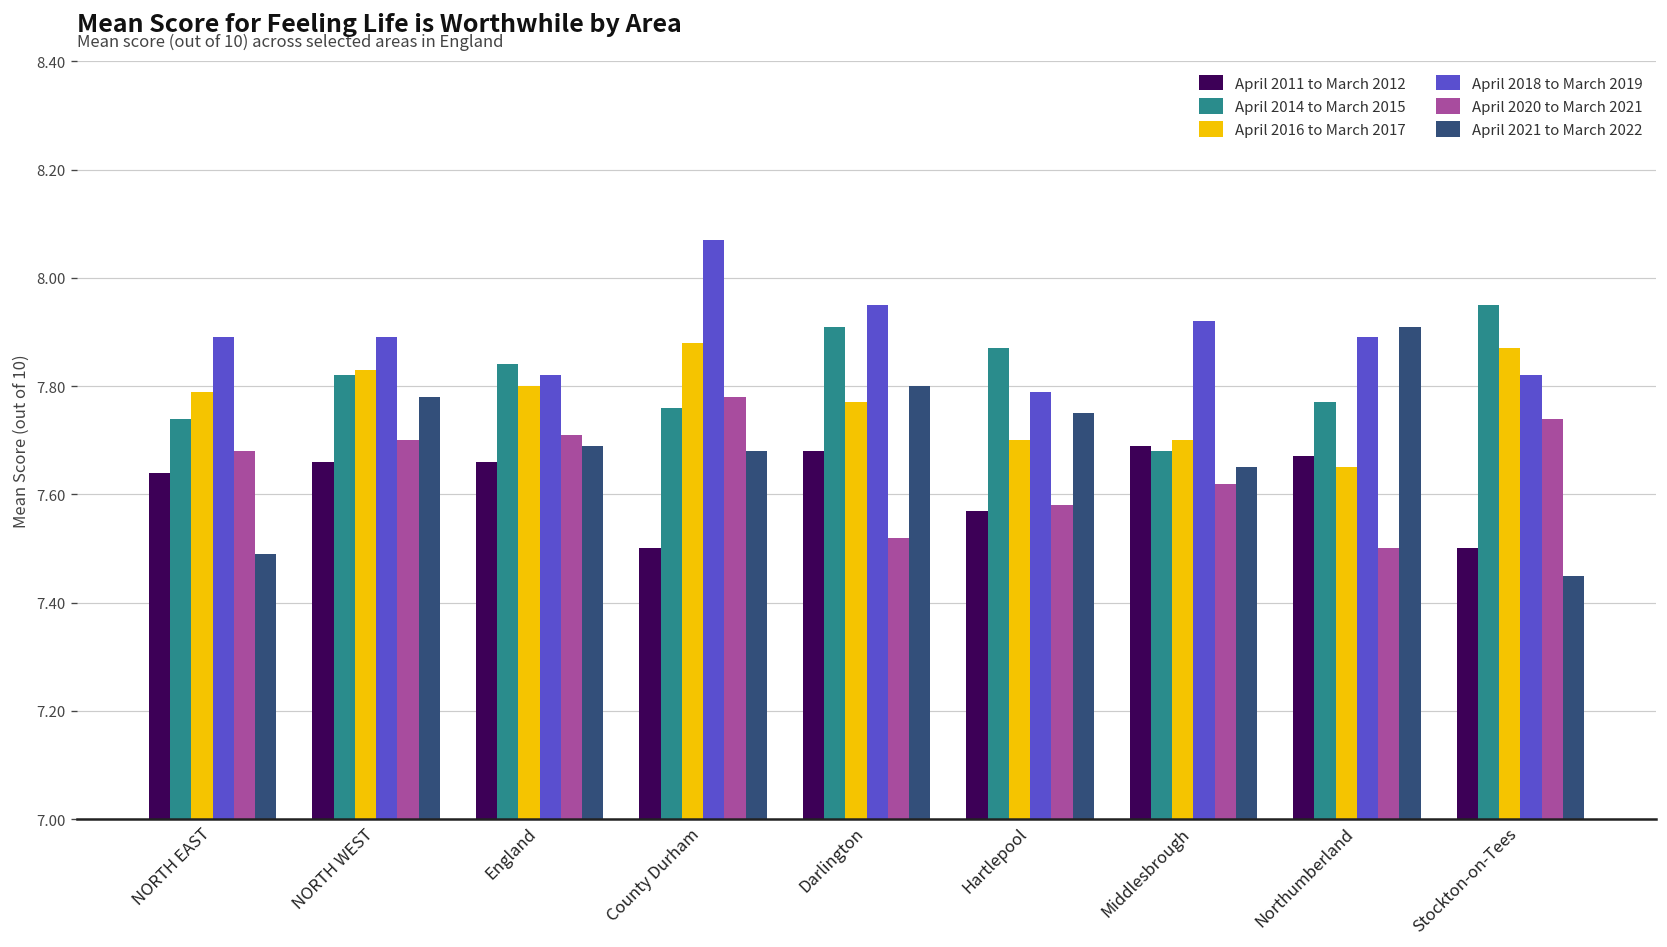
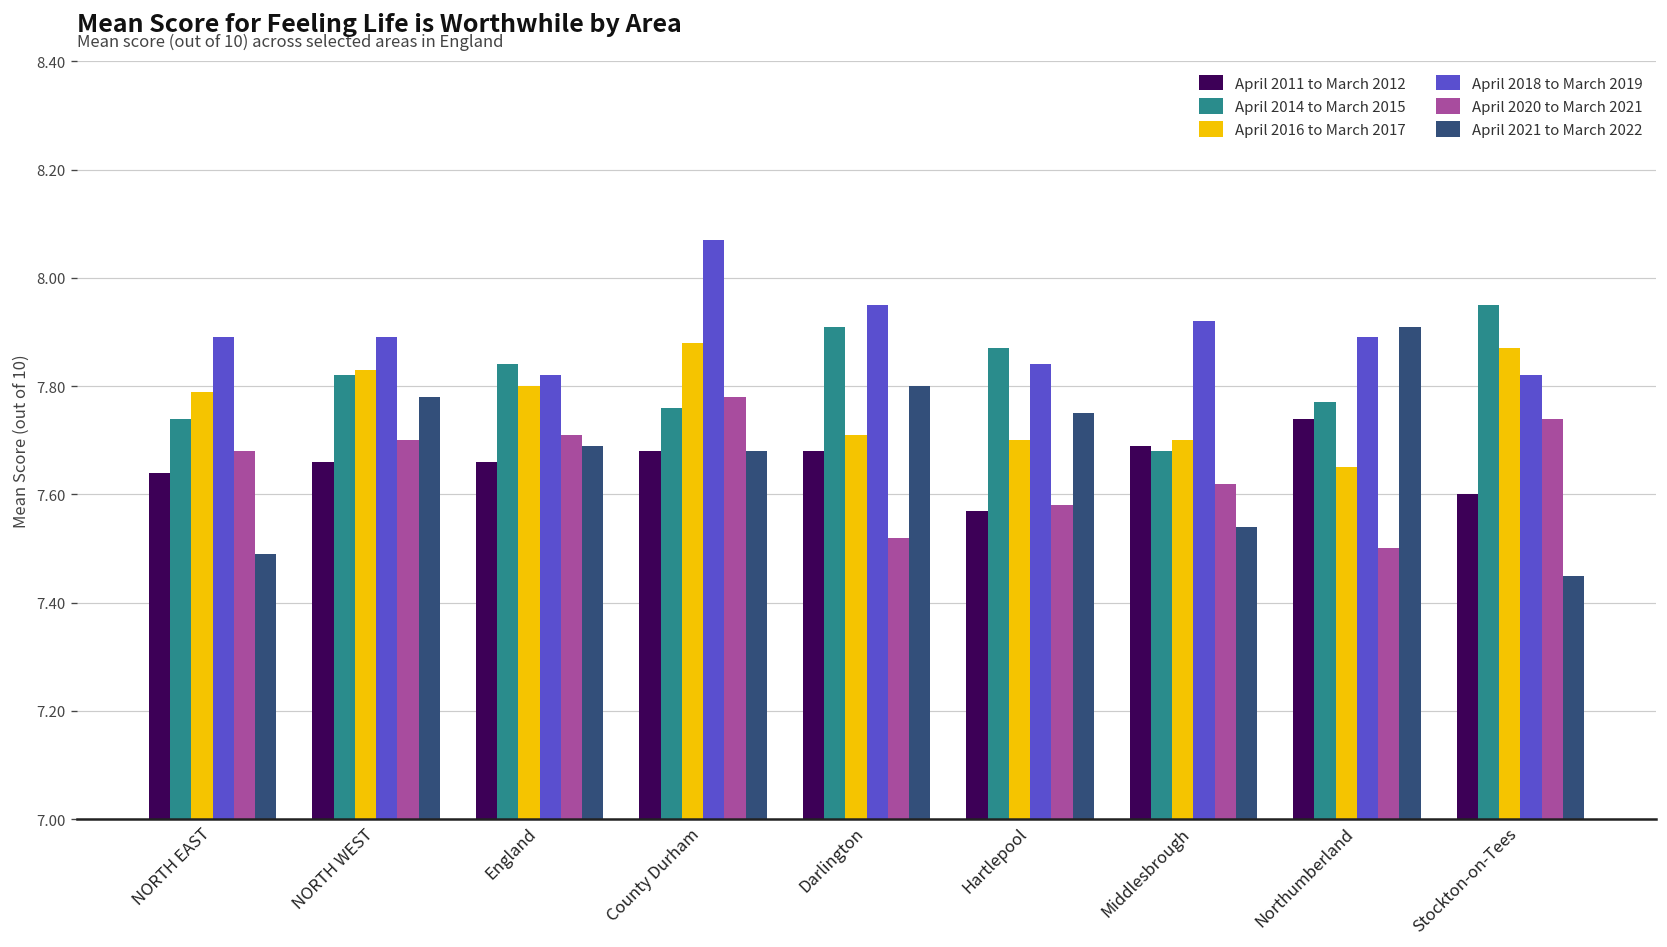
April 2011 to March 2012, County Durham: 7.50 -> 7.68
April 2016 to March 2017, Darlington: 7.77 -> 7.71
April 2018 to March 2019, Hartlepool: 7.79 -> 7.84
April 2021 to March 2022, Middlesbrough: 7.65 -> 7.54
April 2011 to March 2012, Northumberland: 7.67 -> 7.74
April 2011 to March 2012, Stockton-on-Tees: 7.5 -> 7.6
